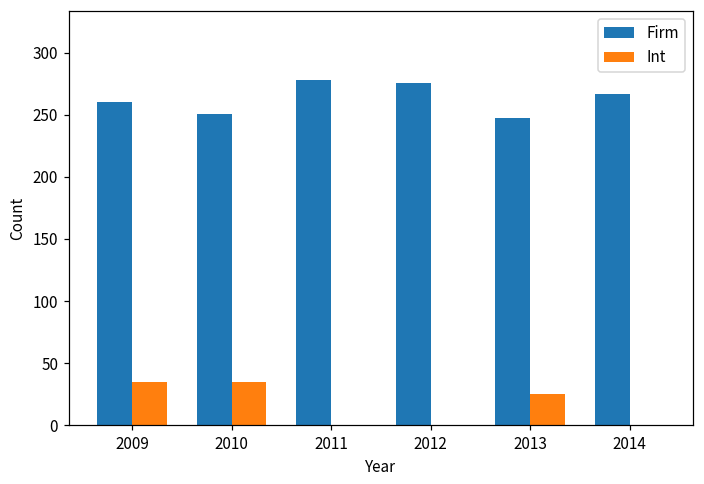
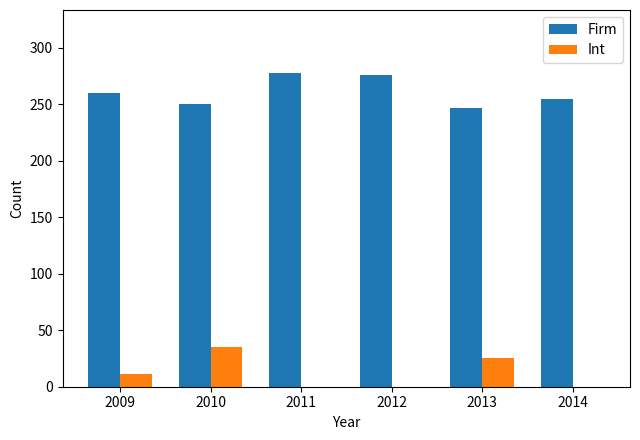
Int, 2009: 35 -> 12
Firm, 2014: 267 -> 255
